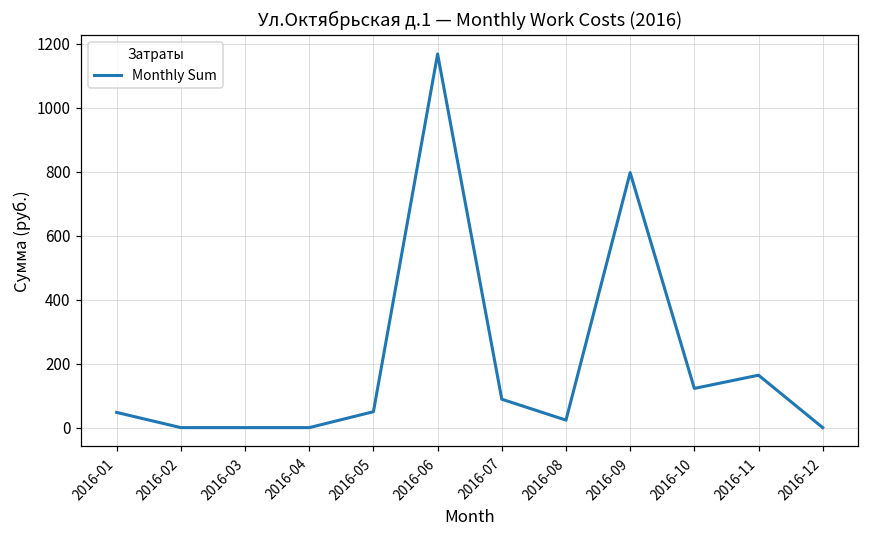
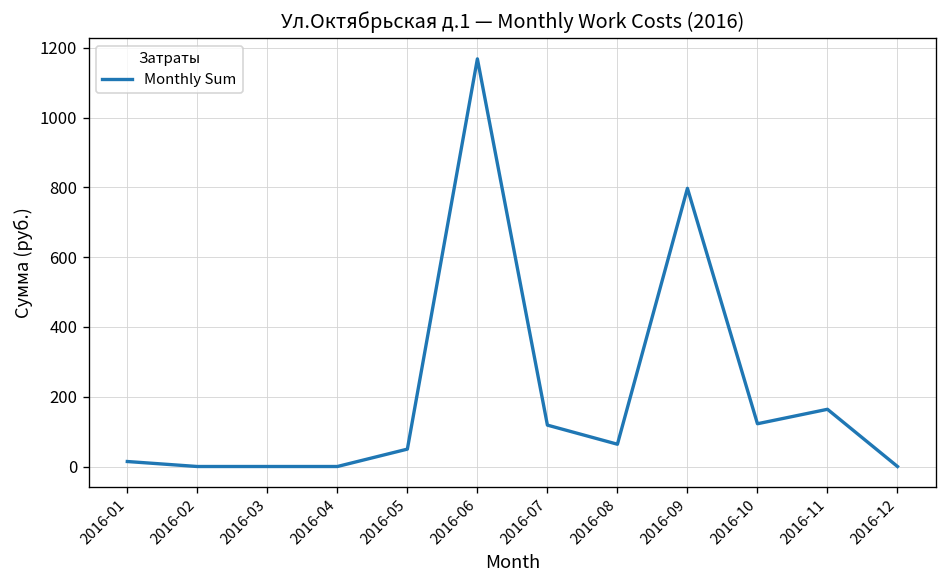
2016-01: 50 -> 10
2016-07: 90 -> 120
2016-08: 20 -> 60
